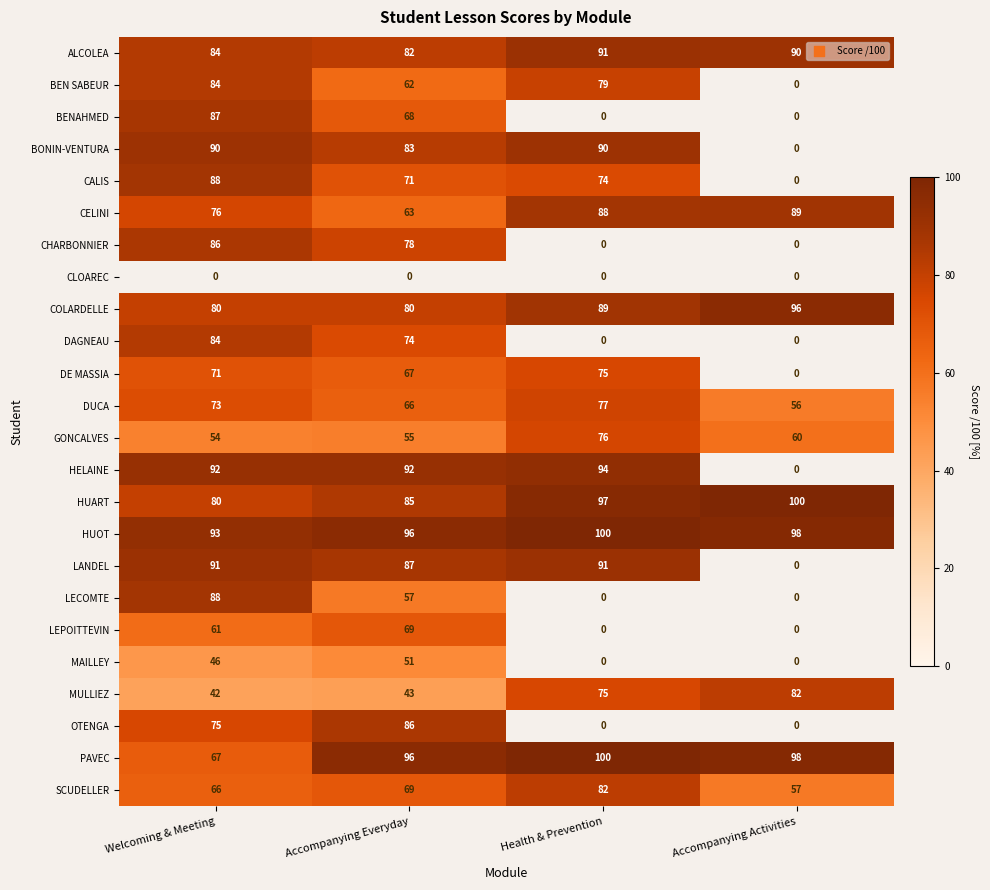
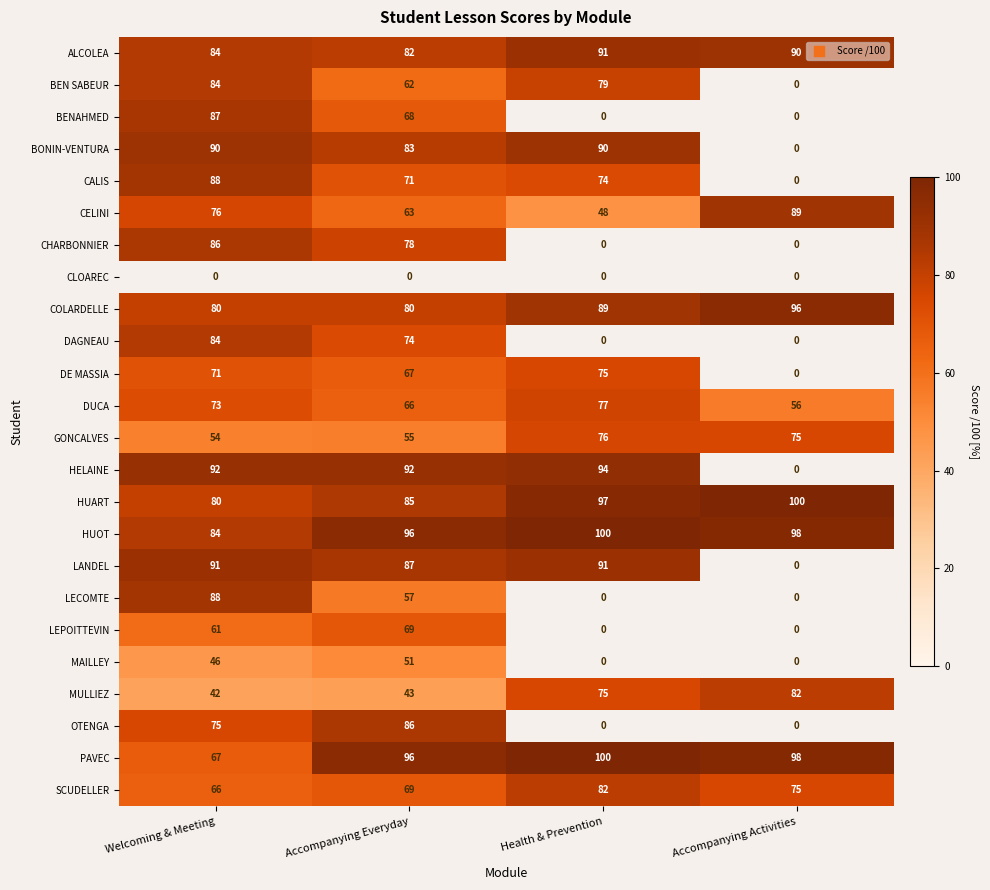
CELINI, Health & Prevention: 88 -> 48
GONCALVES, Accompanying Activities: 60 -> 75
HUOT, Welcoming & Meeting: 93 -> 84
SCUDELLER, Accompanying Activities: 57 -> 75
